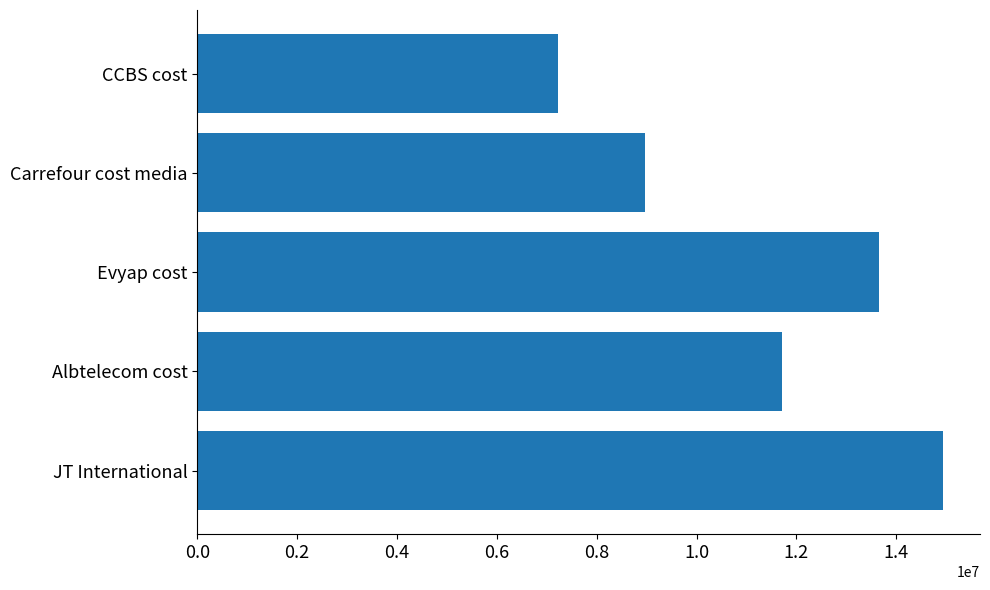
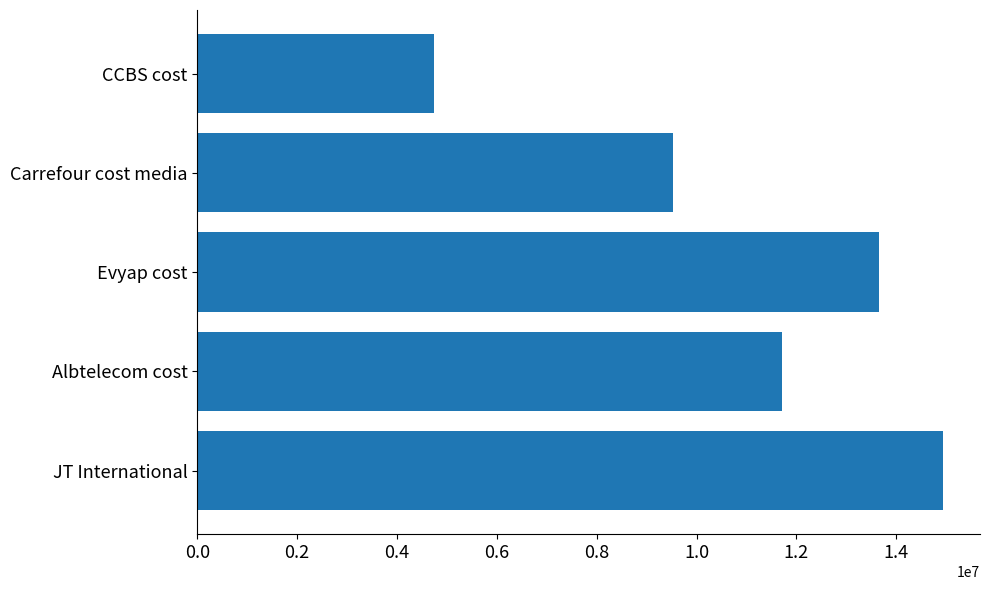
CCBS cost: 7200000 -> 4700000
Carrefour cost media: 9000000 -> 9500000
